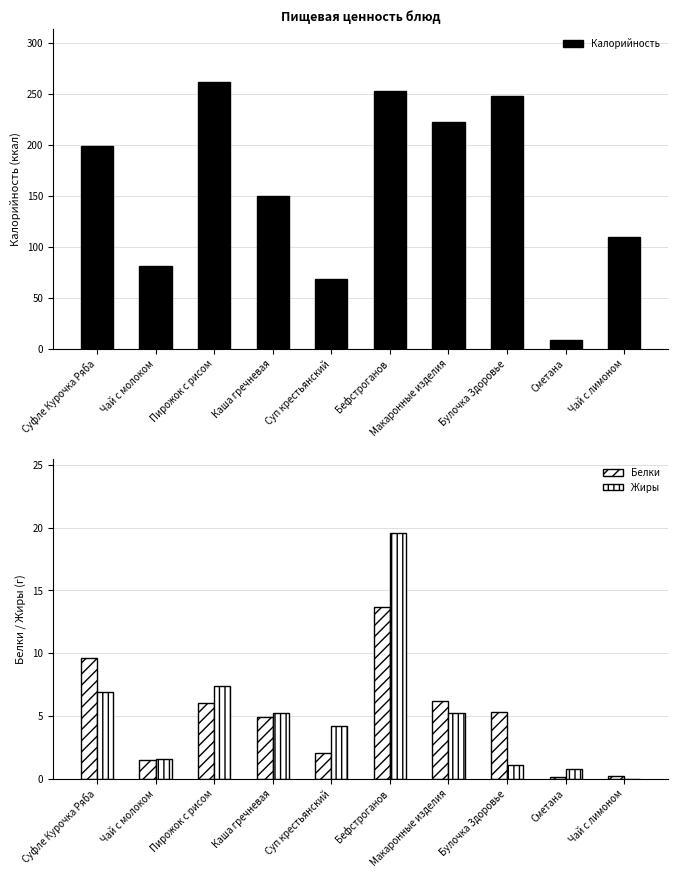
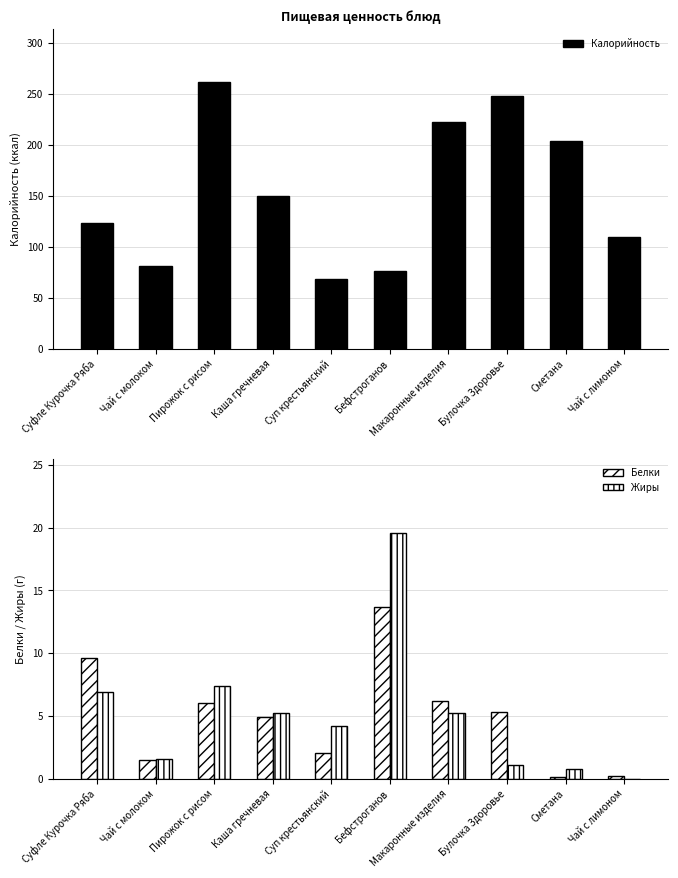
Пищевая ценность блюд, Суфле Курочка Ряба: 199 -> 124
Пищевая ценность блюд, Бефстроганов: 253 -> 76
Пищевая ценность блюд, Сметана: 8 -> 204
